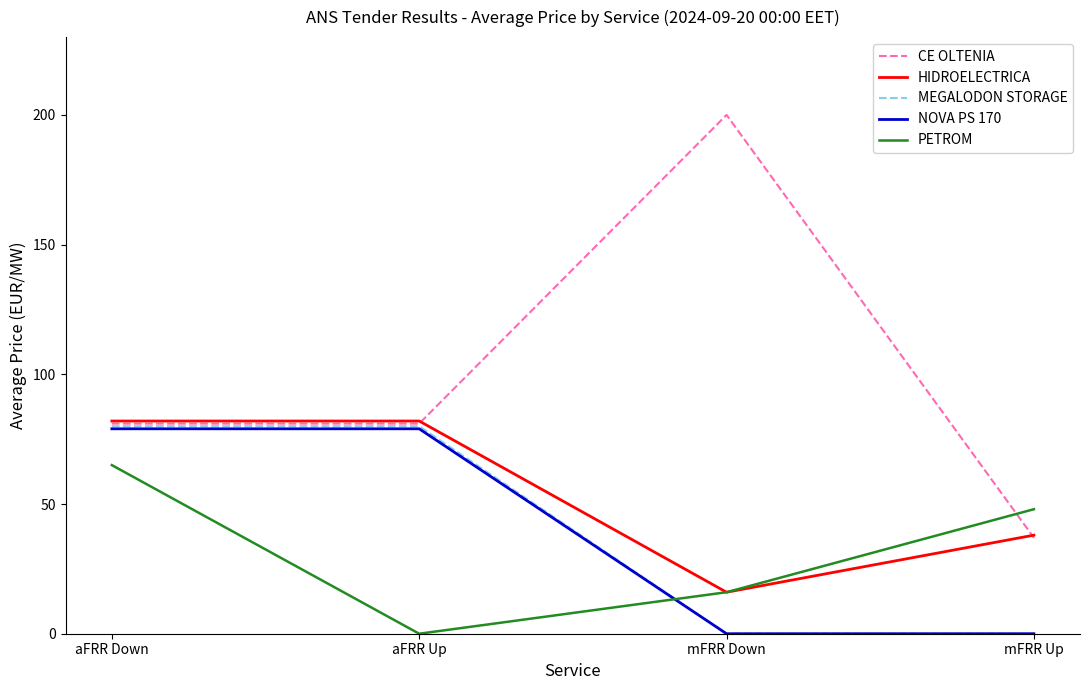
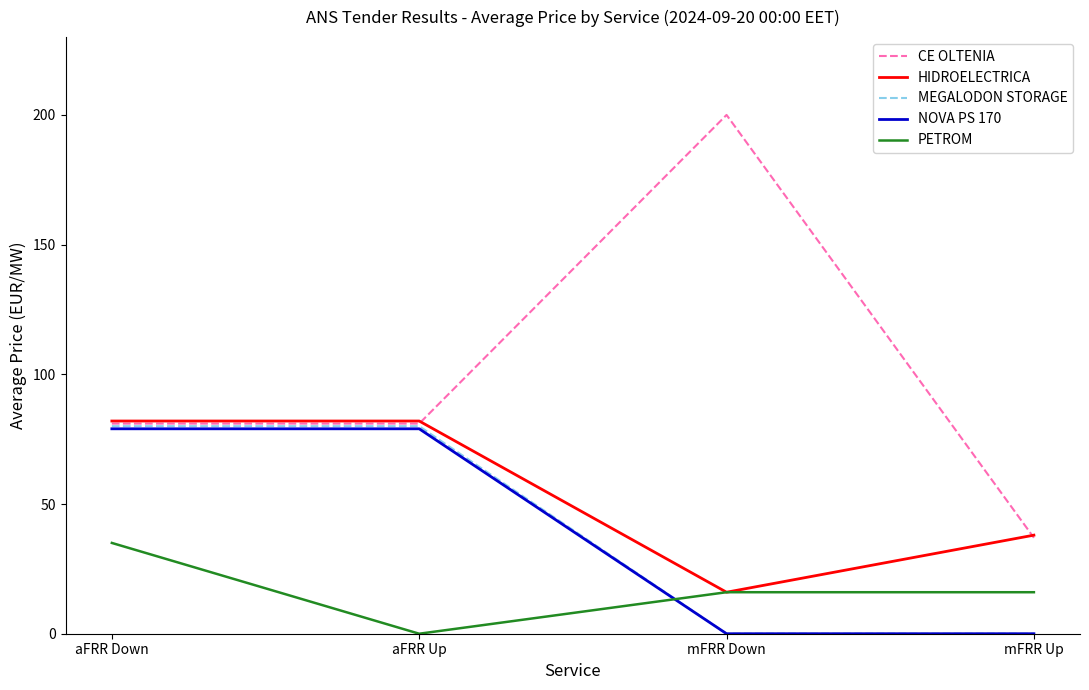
PETROM, aFRR Down: 65 -> 35
PETROM, mFRR Up: 48 -> 16
